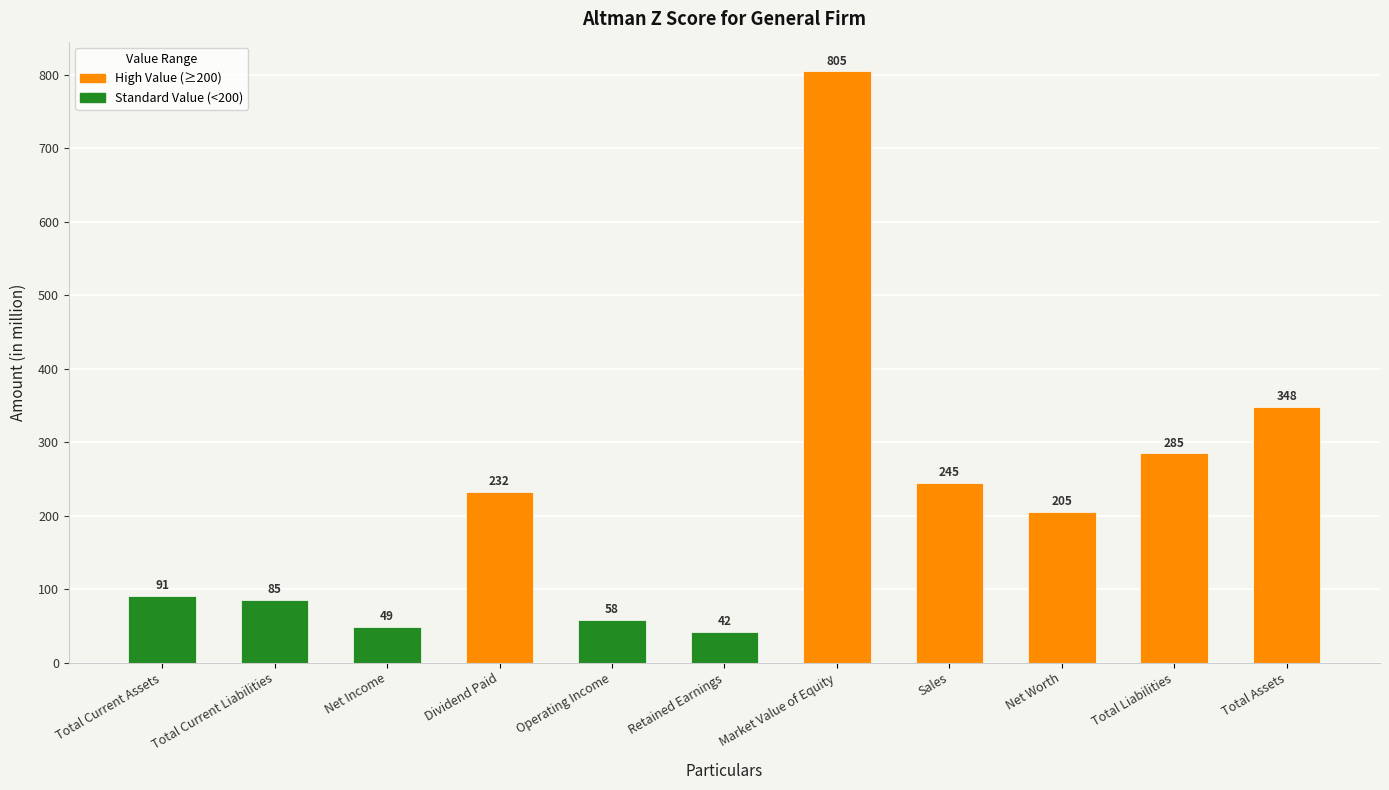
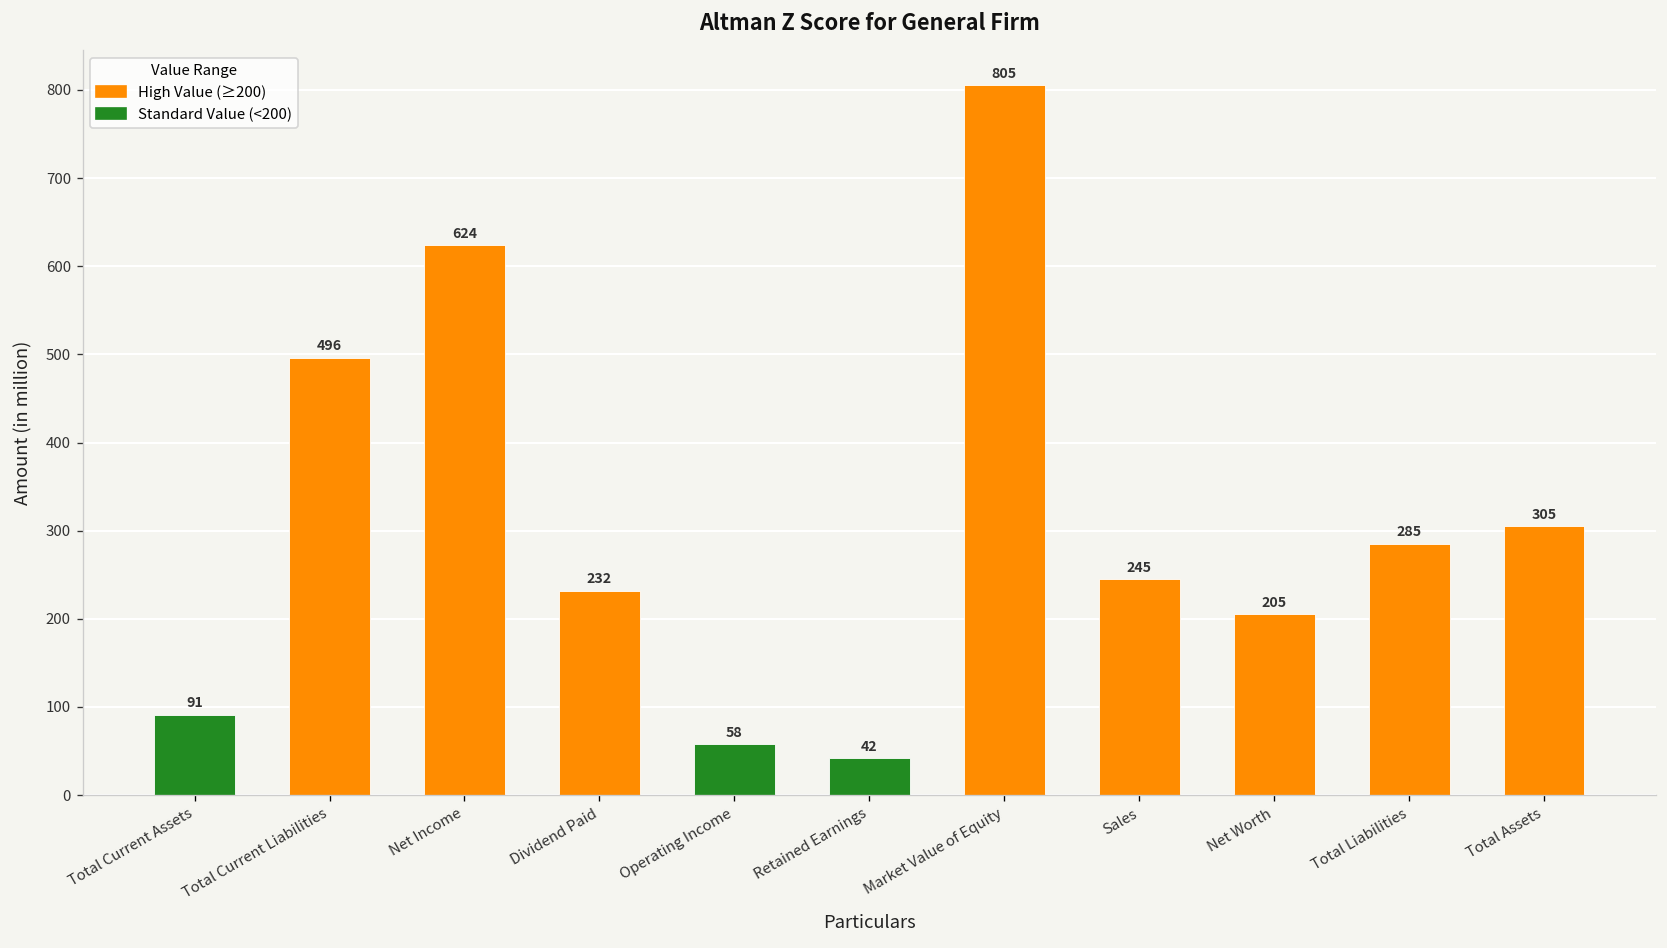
Total Current Liabilities: 85 -> 496
Net Income: 49 -> 624
Total Assets: 348 -> 305
